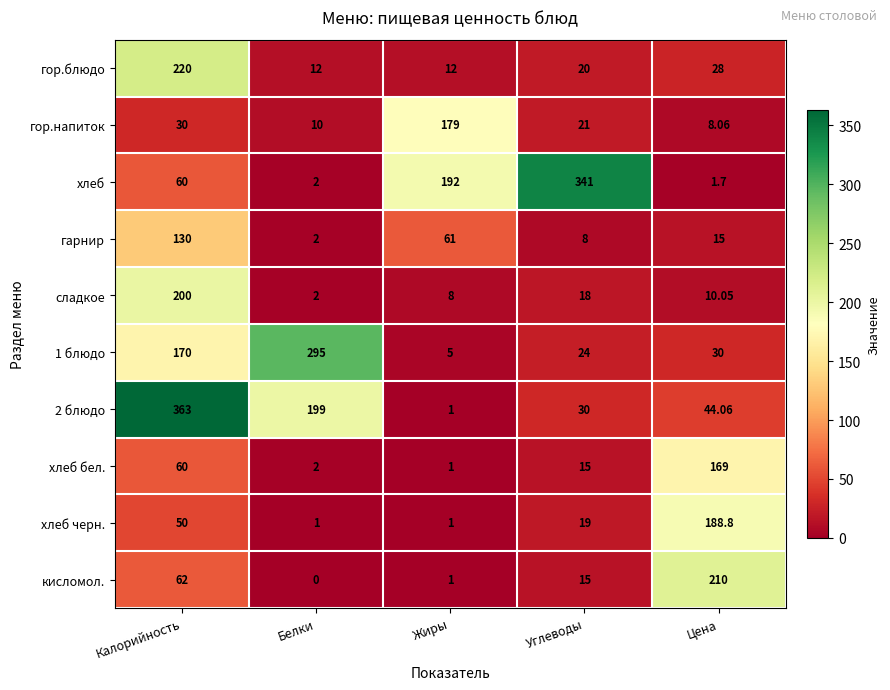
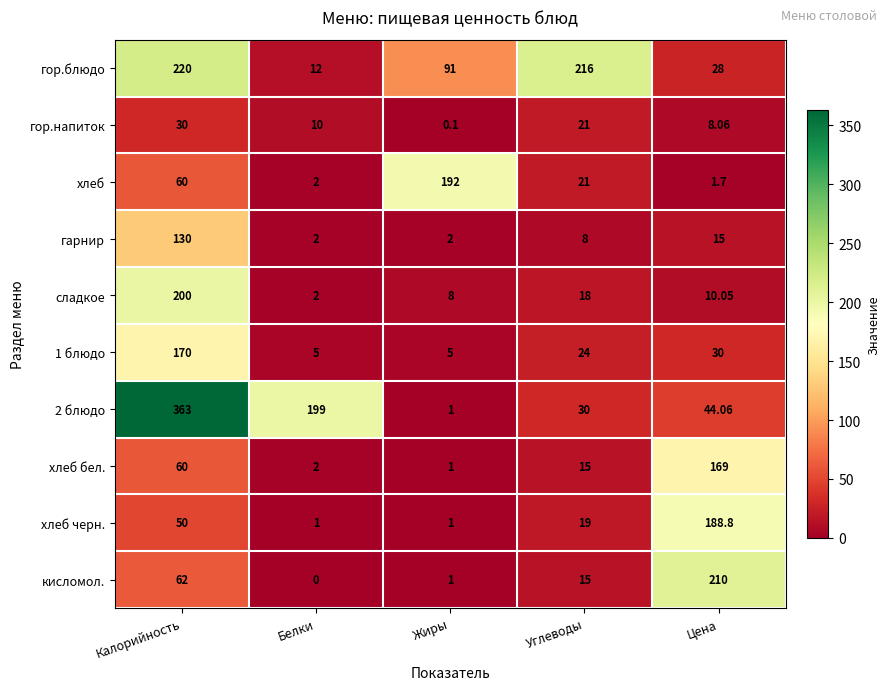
гор.блюдо, Жиры: 12 -> 91
гор.блюдо, Углеводы: 20 -> 216
гор.напиток, Жиры: 179 -> 0.1
хлеб, Углеводы: 341 -> 21
гарнир, Жиры: 61 -> 2
1 блюдо, Белки: 295 -> 5
